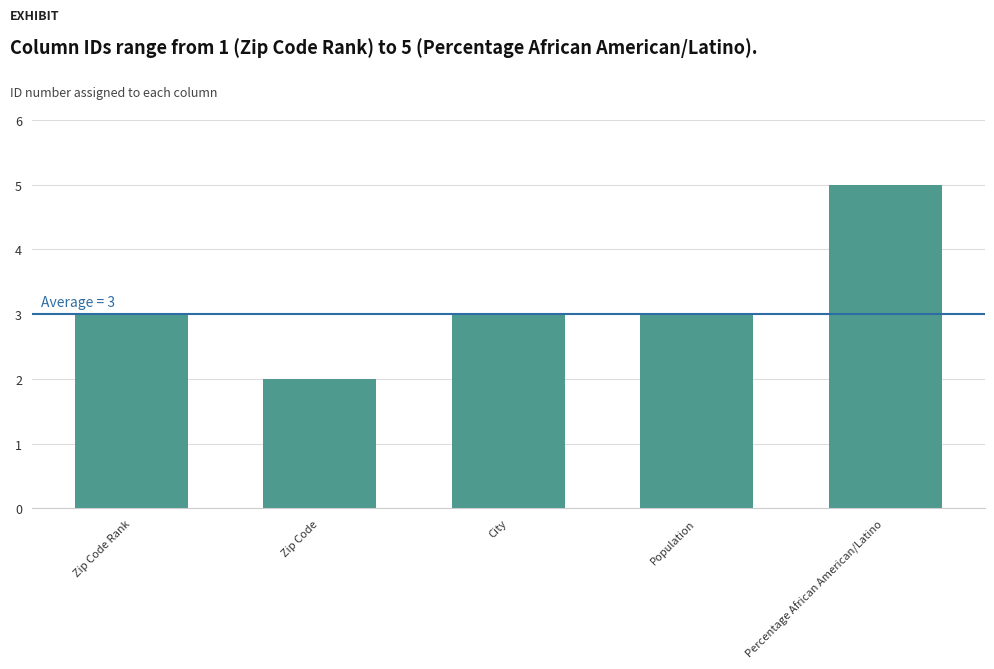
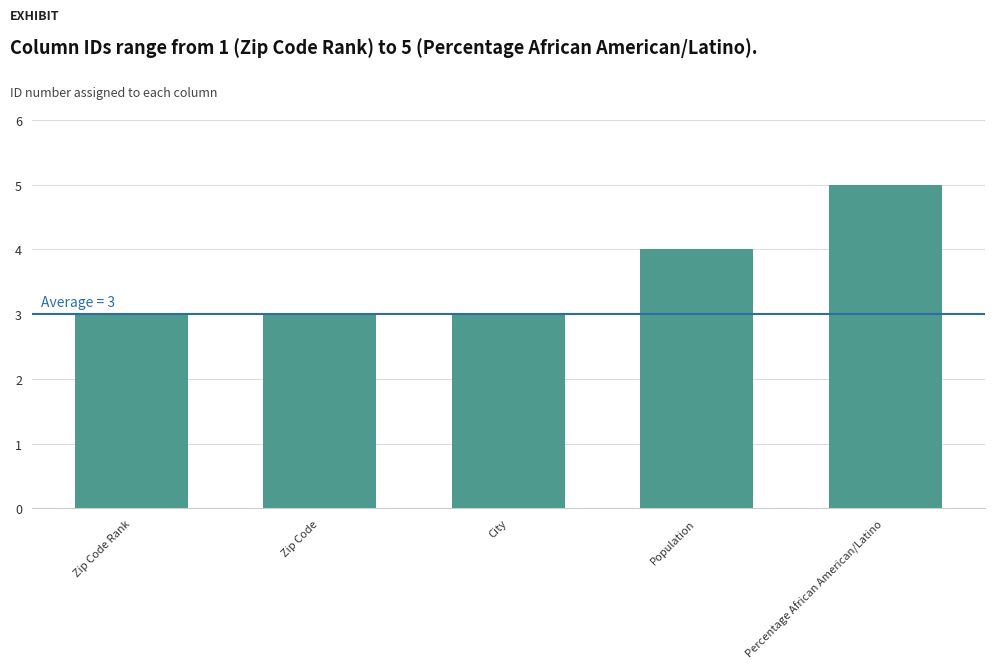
Zip Code: 2 -> 3
Population: 3 -> 4
